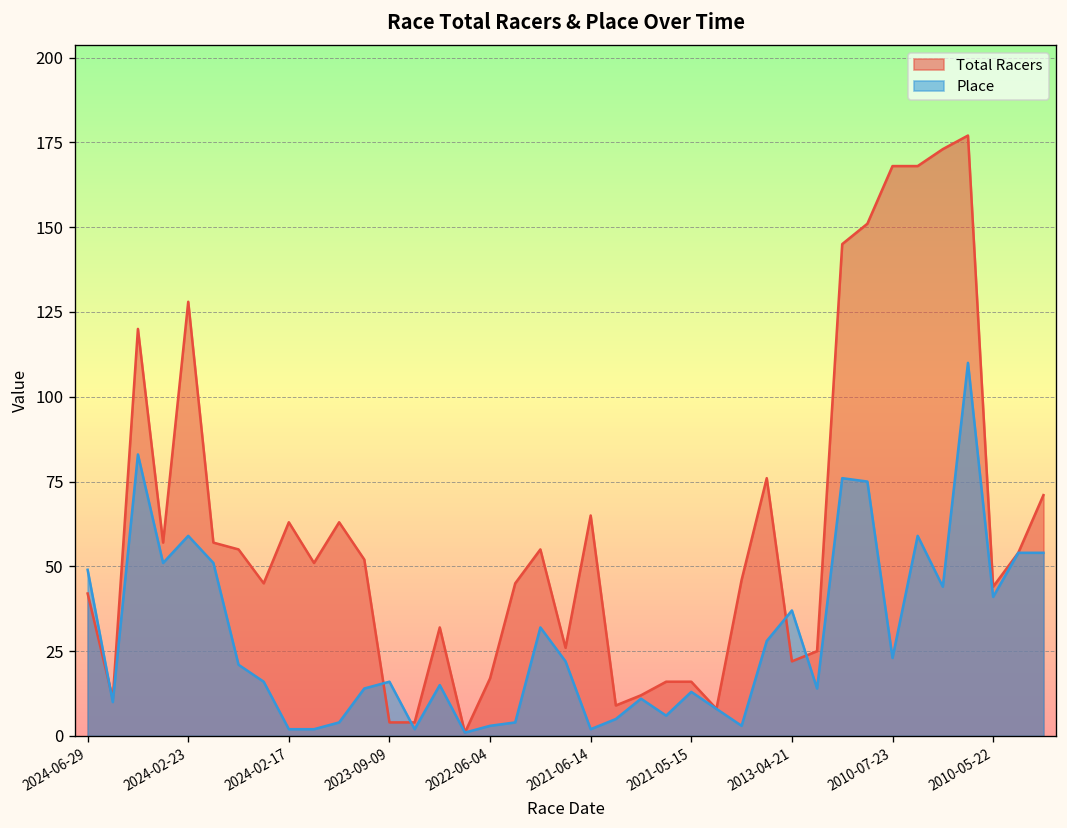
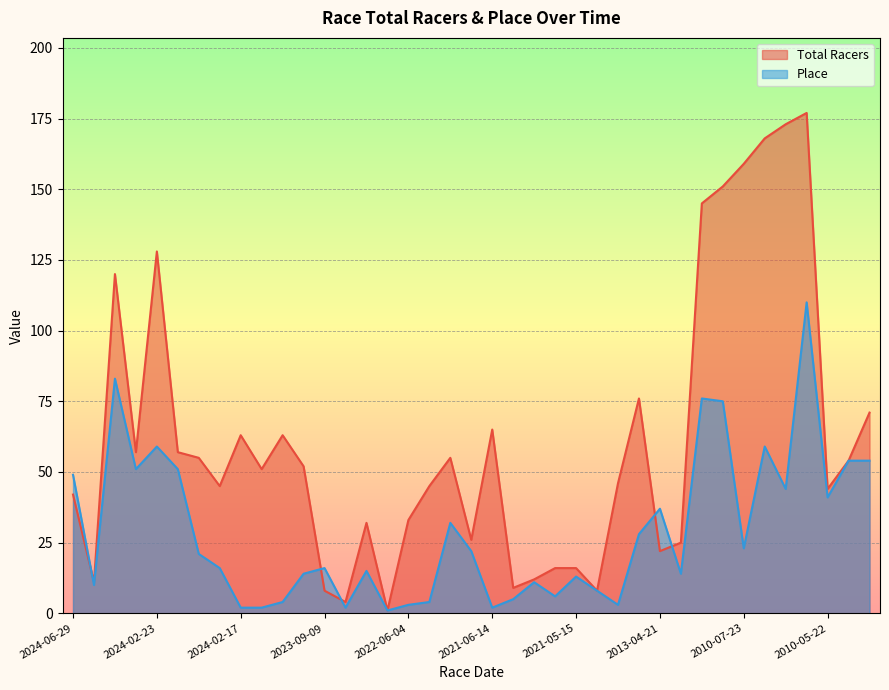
Total Racers, 2023-09-09: 4 -> 8
Total Racers, 2022-06-04: 17 -> 33
Total Racers, 2010-07-23: 168 -> 159
